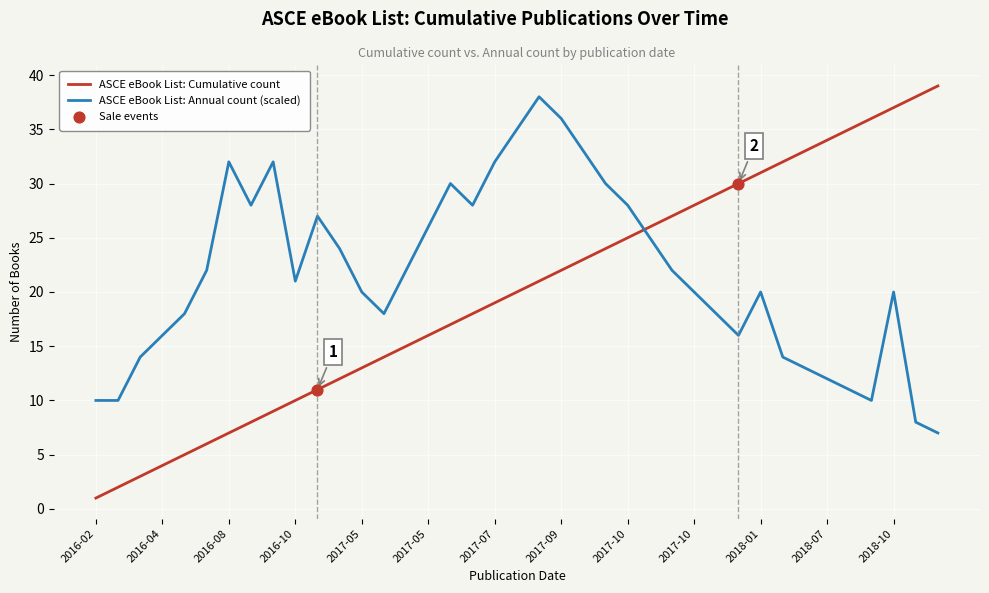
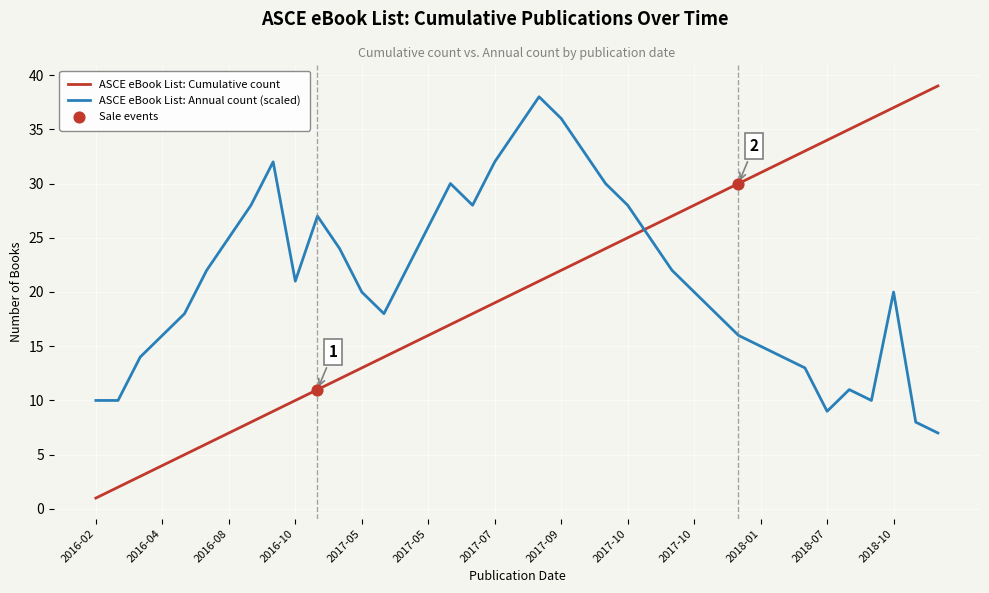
ASCE eBook List: Annual count (scaled), 2016-08: 32 -> 25
ASCE eBook List: Annual count (scaled), 2018-01: 20 -> 15
ASCE eBook List: Annual count (scaled), 2018-07: 12 -> 9
